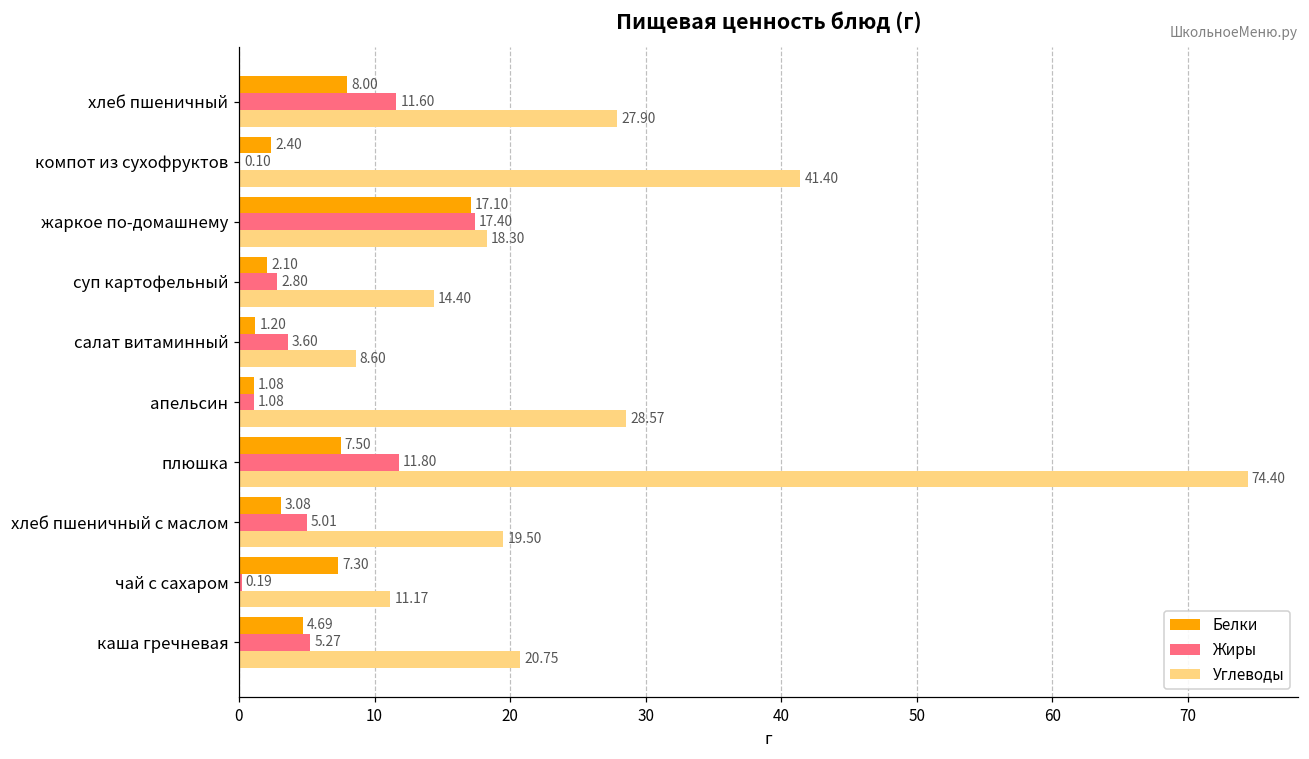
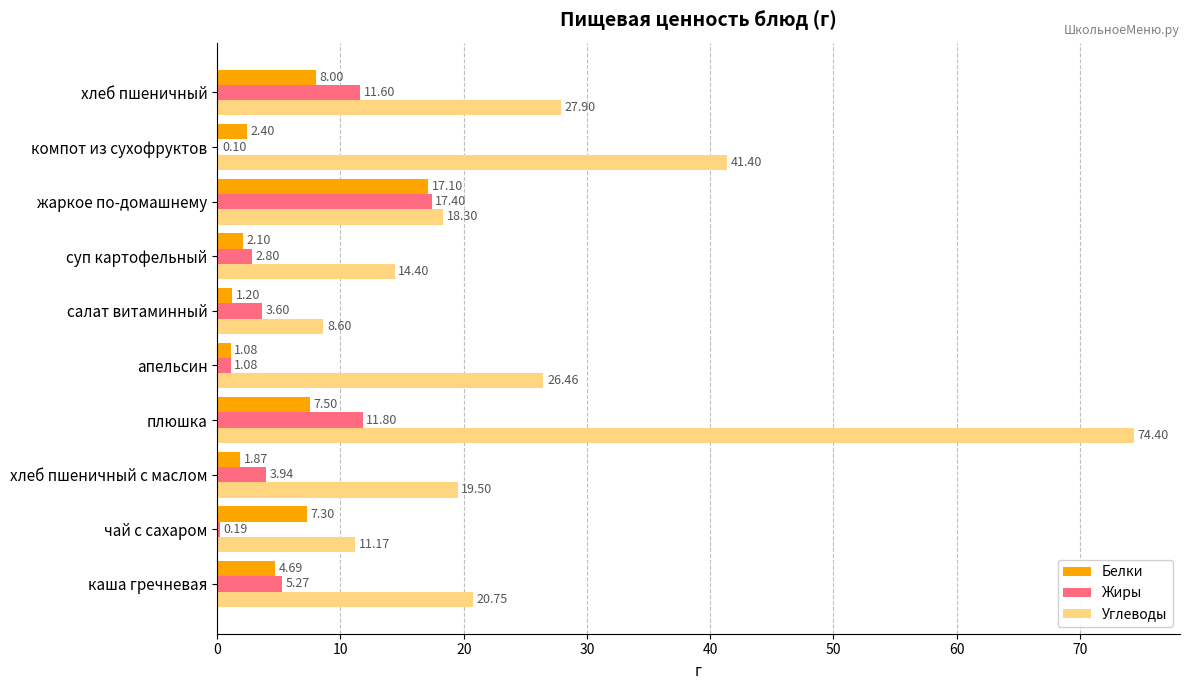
Углеводы, апельсин: 28.57 -> 26.46
Белки, хлеб пшеничный с маслом: 3.08 -> 1.87
Жиры, хлеб пшеничный с маслом: 5.01 -> 3.94
